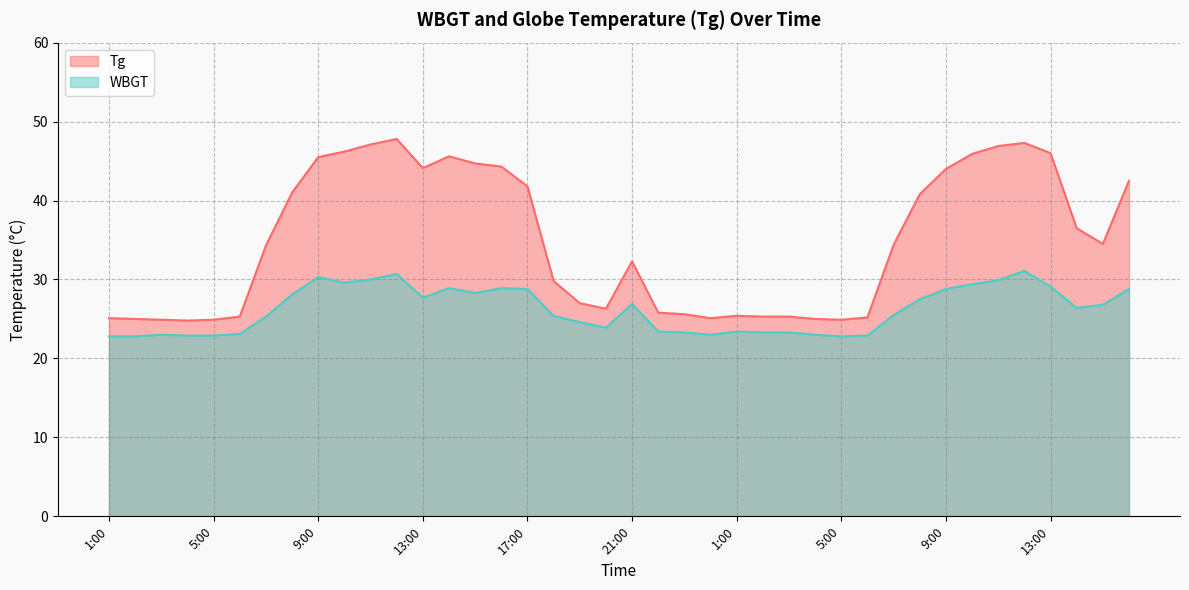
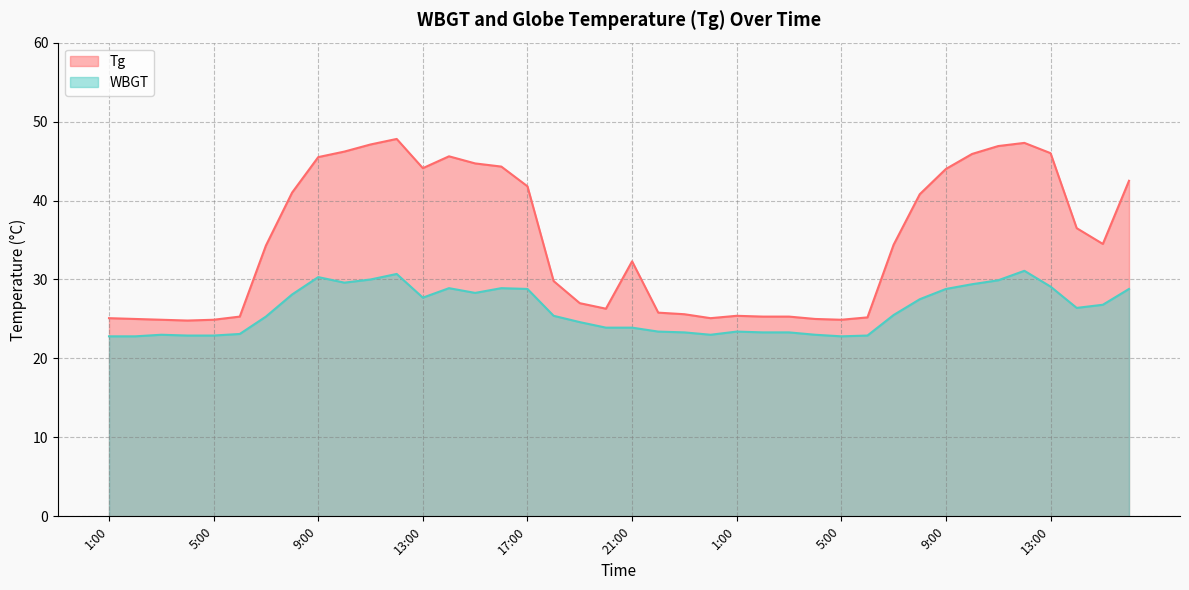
WBGT, 21:00: 27 -> 24
